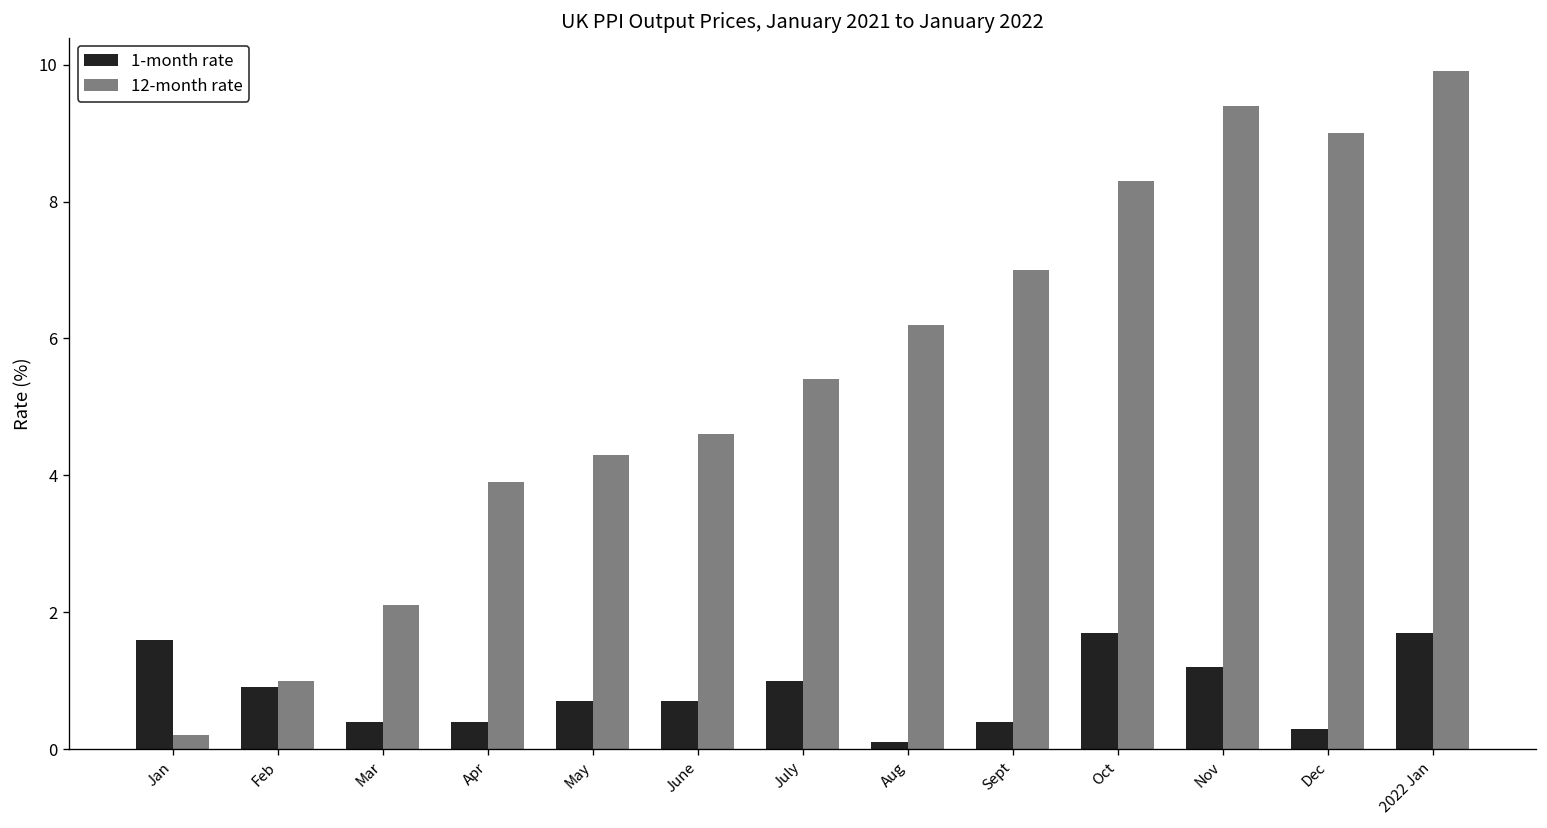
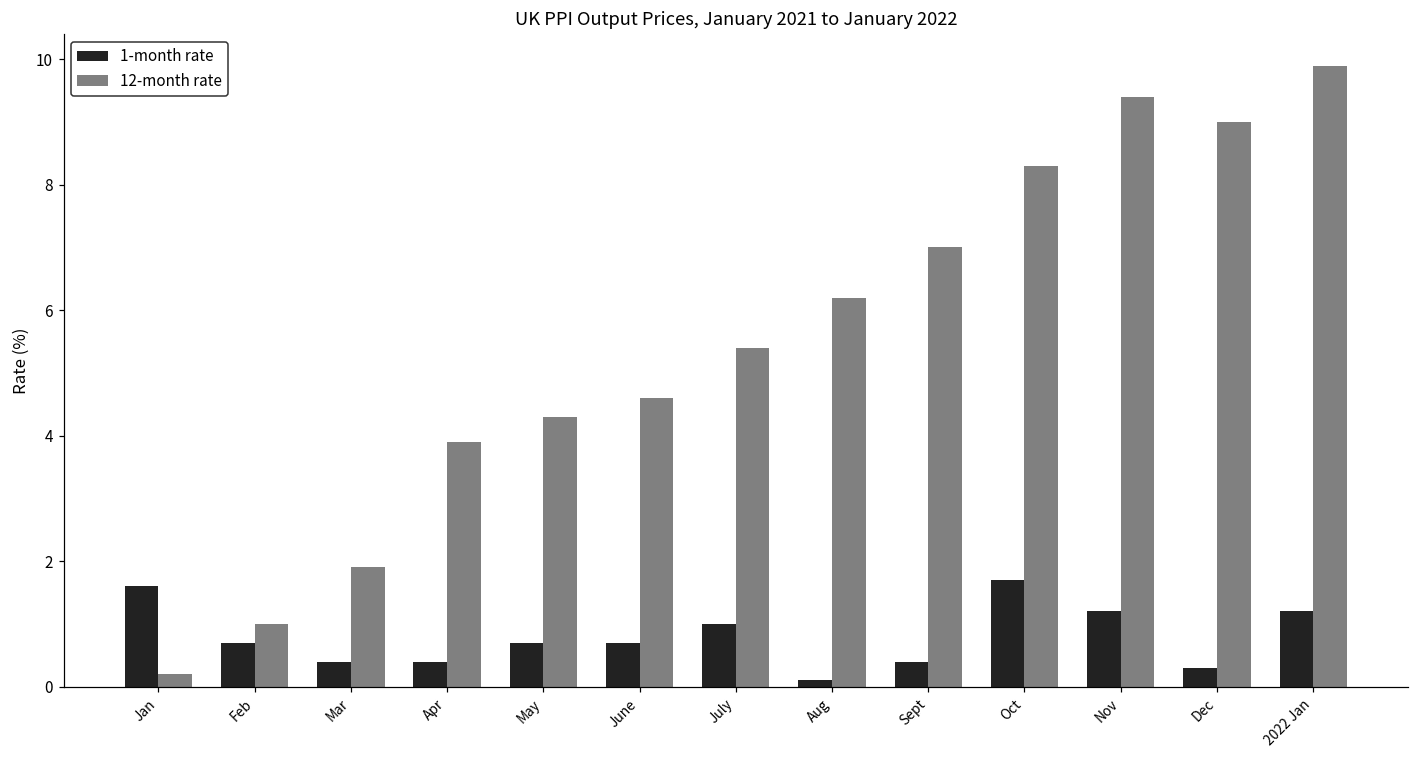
1-month rate, Feb: 0.9 -> 0.7
12-month rate, Mar: 2.1 -> 1.9
1-month rate, 2022 Jan: 1.7 -> 1.2
